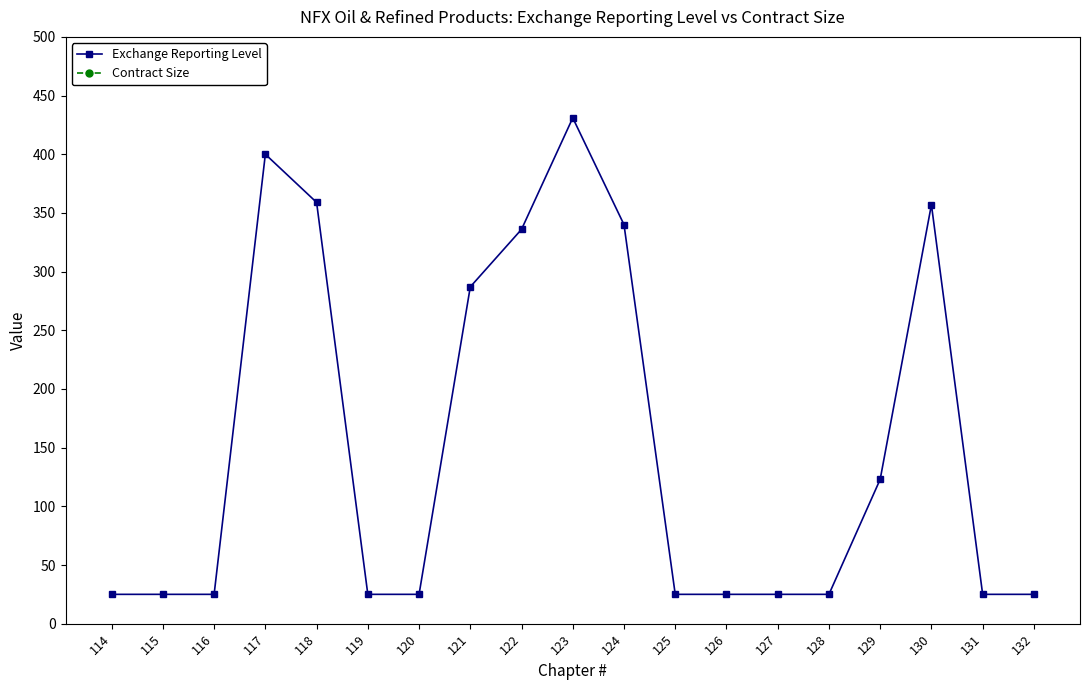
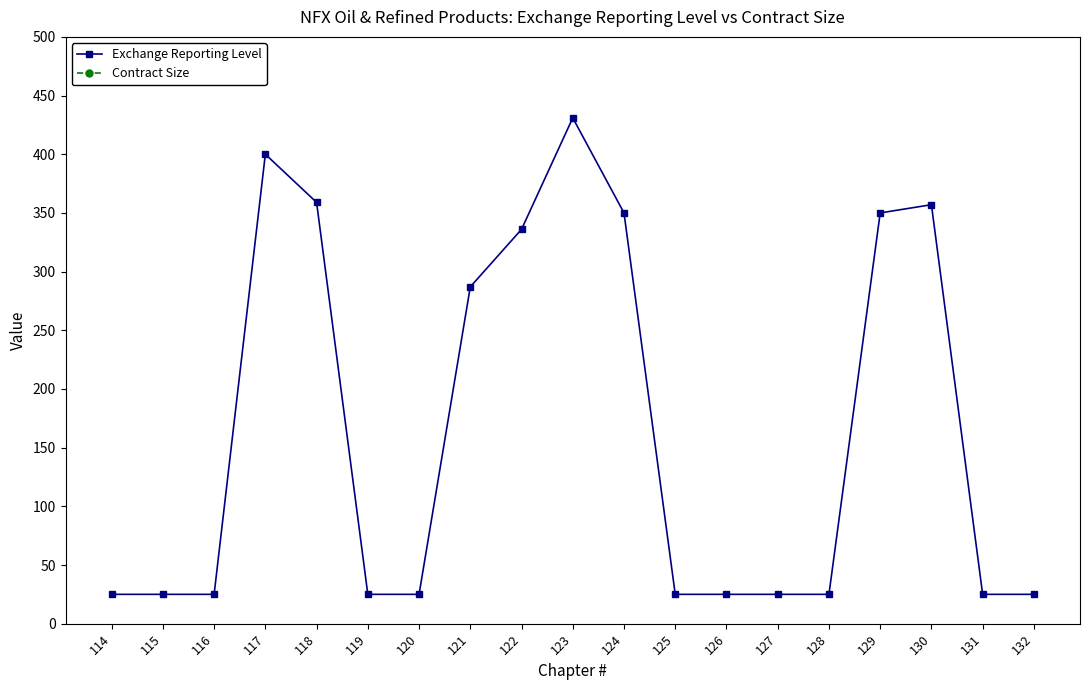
Exchange Reporting Level, 124: 340 -> 350
Exchange Reporting Level, 129: 123 -> 350
